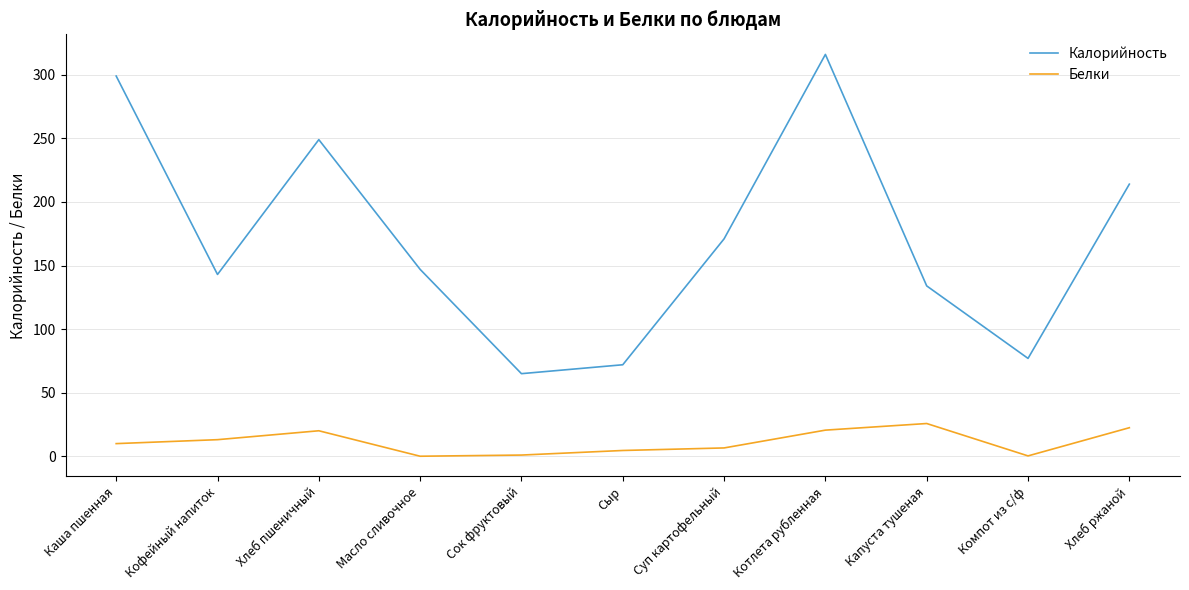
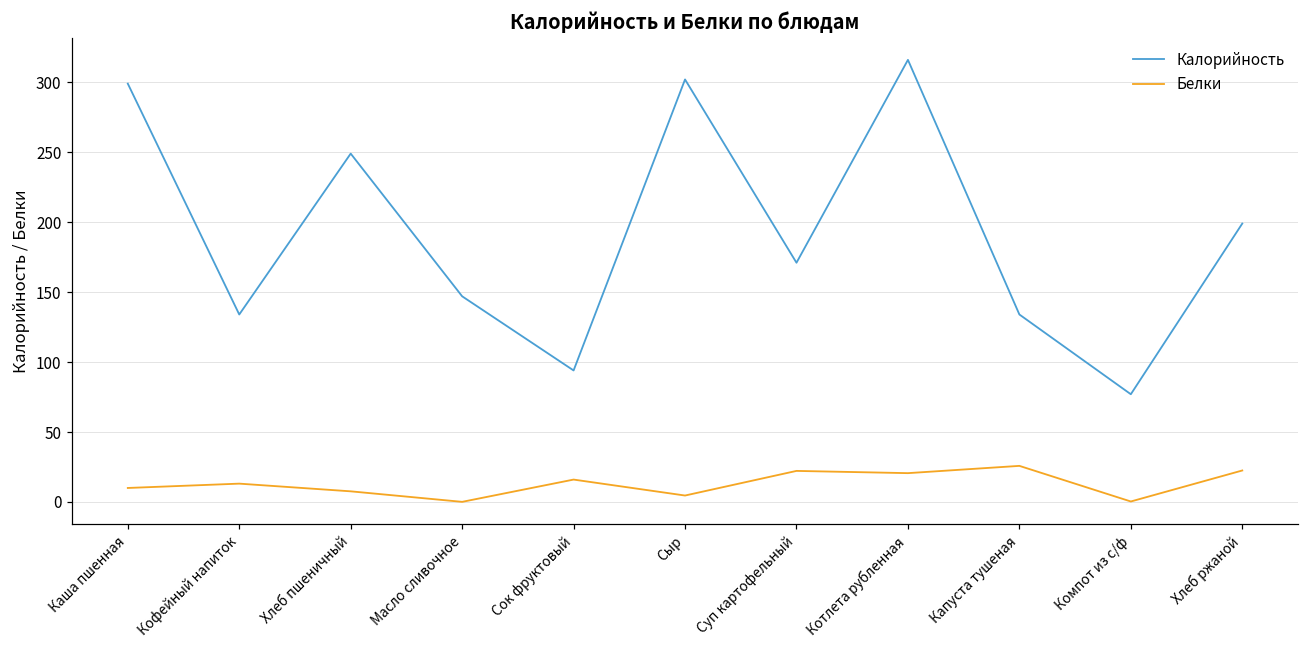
Калорийность, Кофейный напиток: 143 -> 134
Белки, Хлеб пшеничный: 20 -> 8
Калорийность, Сок фруктовый: 65 -> 94
Белки, Сок фруктовый: 1 -> 16
Калорийность, Сыр: 72 -> 302
Белки, Суп картофельный: 7 -> 22
Калорийность, Хлеб ржаной: 214 -> 199
